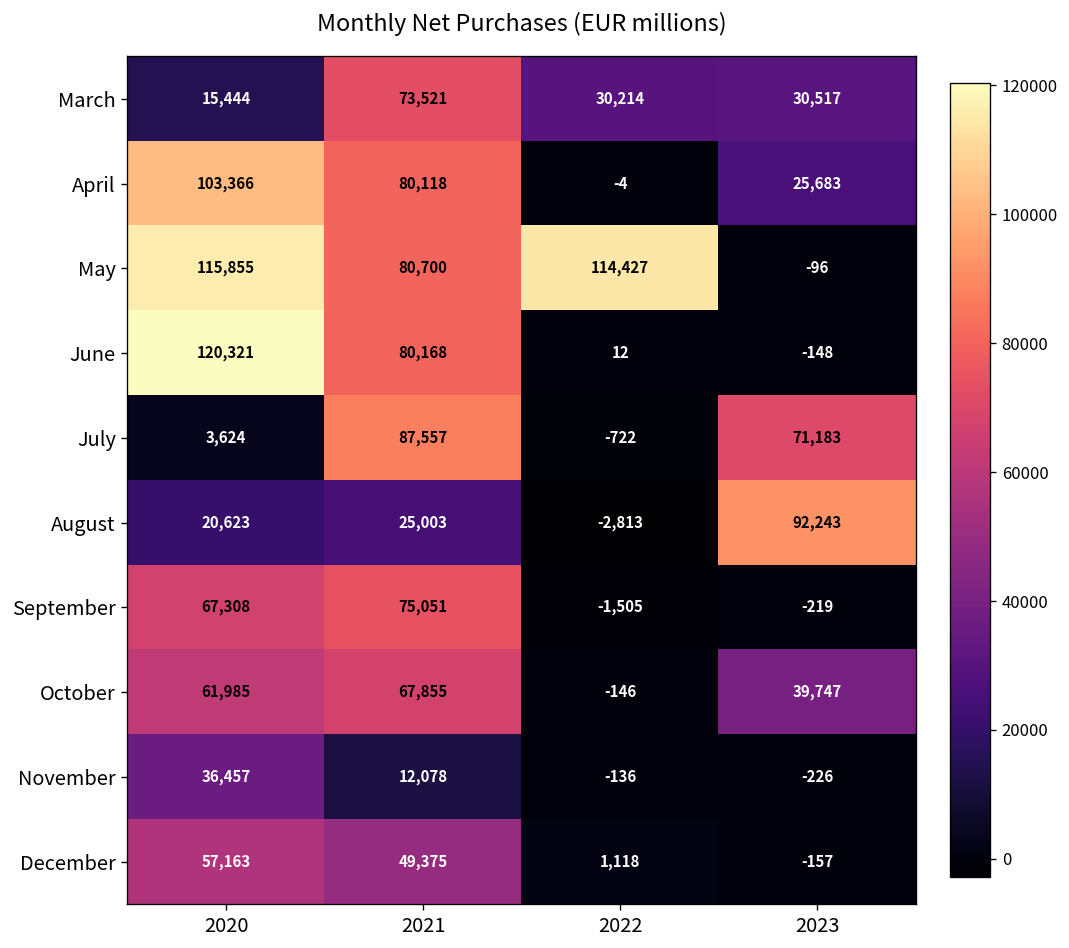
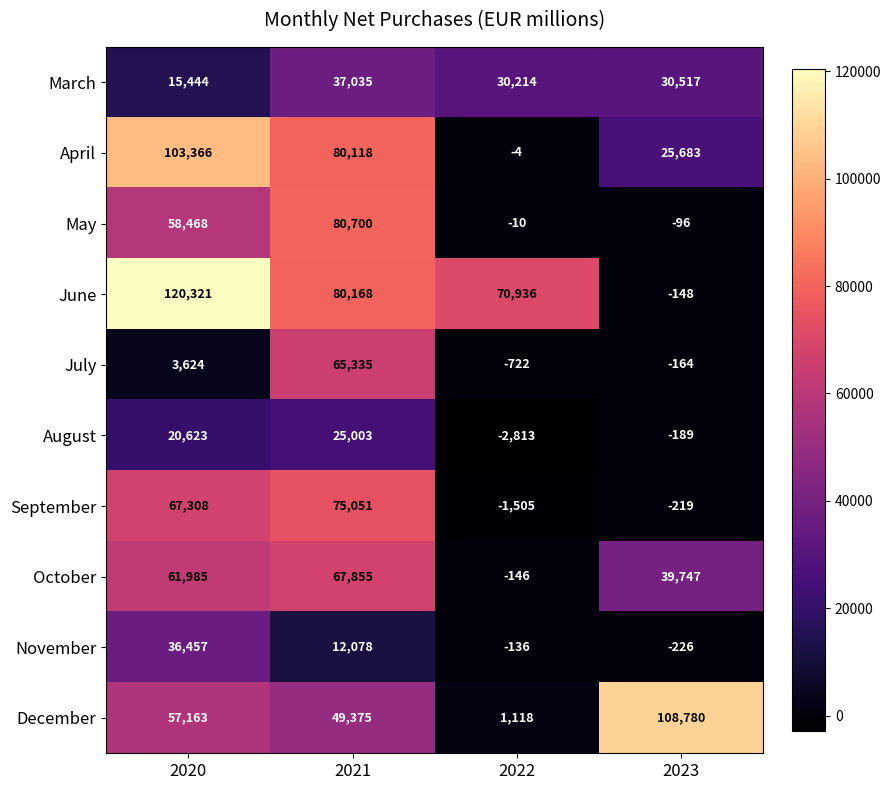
March, 2021: 73,521 -> 37,035
May, 2020: 115,855 -> 58,468
May, 2022: 114,427 -> -10
June, 2022: 12 -> 70,936
July, 2021: 87,557 -> 65,335
July, 2023: 71,183 -> -164
August, 2023: 92,243 -> -189
December, 2023: -157 -> 108,780
